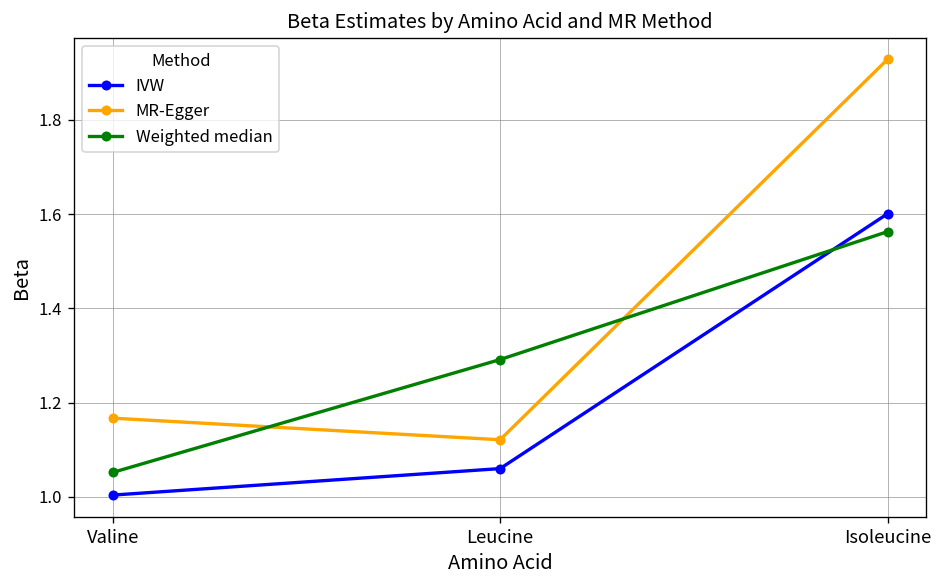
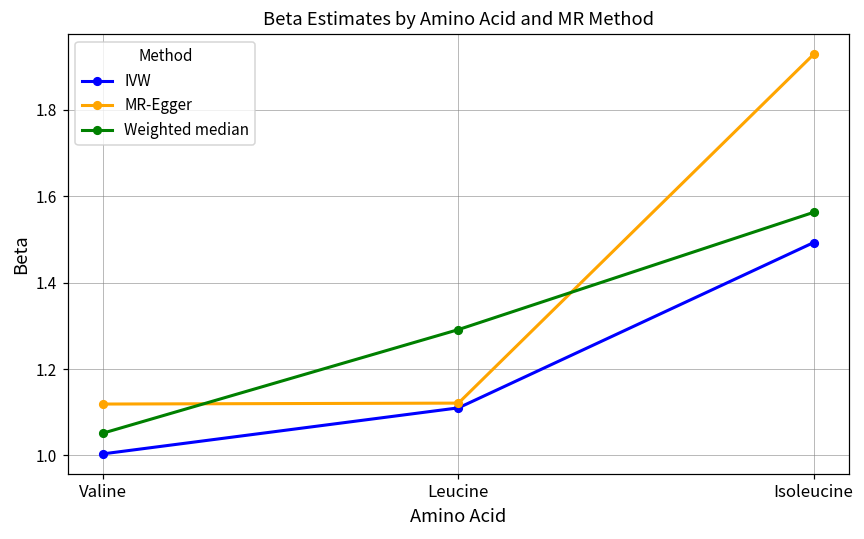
MR-Egger, Valine: 1.17 -> 1.12
IVW, Leucine: 1.06 -> 1.11
IVW, Isoleucine: 1.60 -> 1.49
